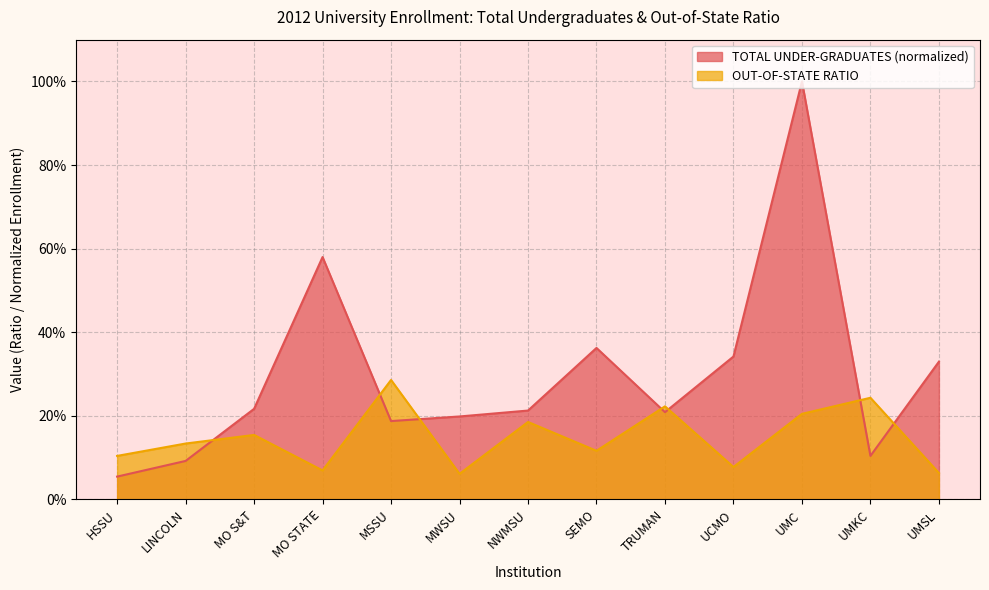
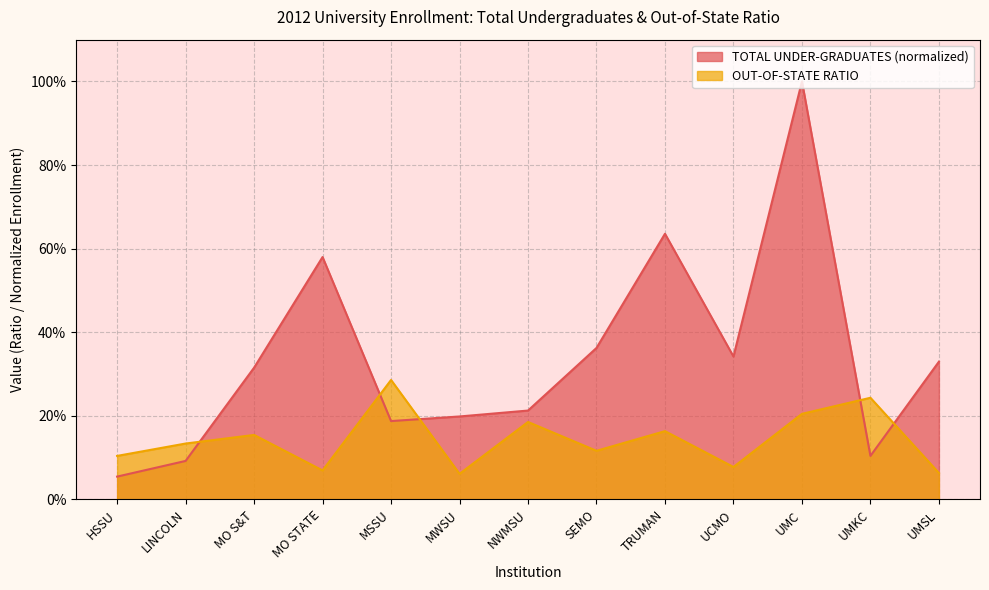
TOTAL UNDER-GRADUATES (normalized), MO S&T: 22% -> 32%
TOTAL UNDER-GRADUATES (normalized), TRUMAN: 21% -> 64%
OUT-OF-STATE RATIO, TRUMAN: 22% -> 16%
